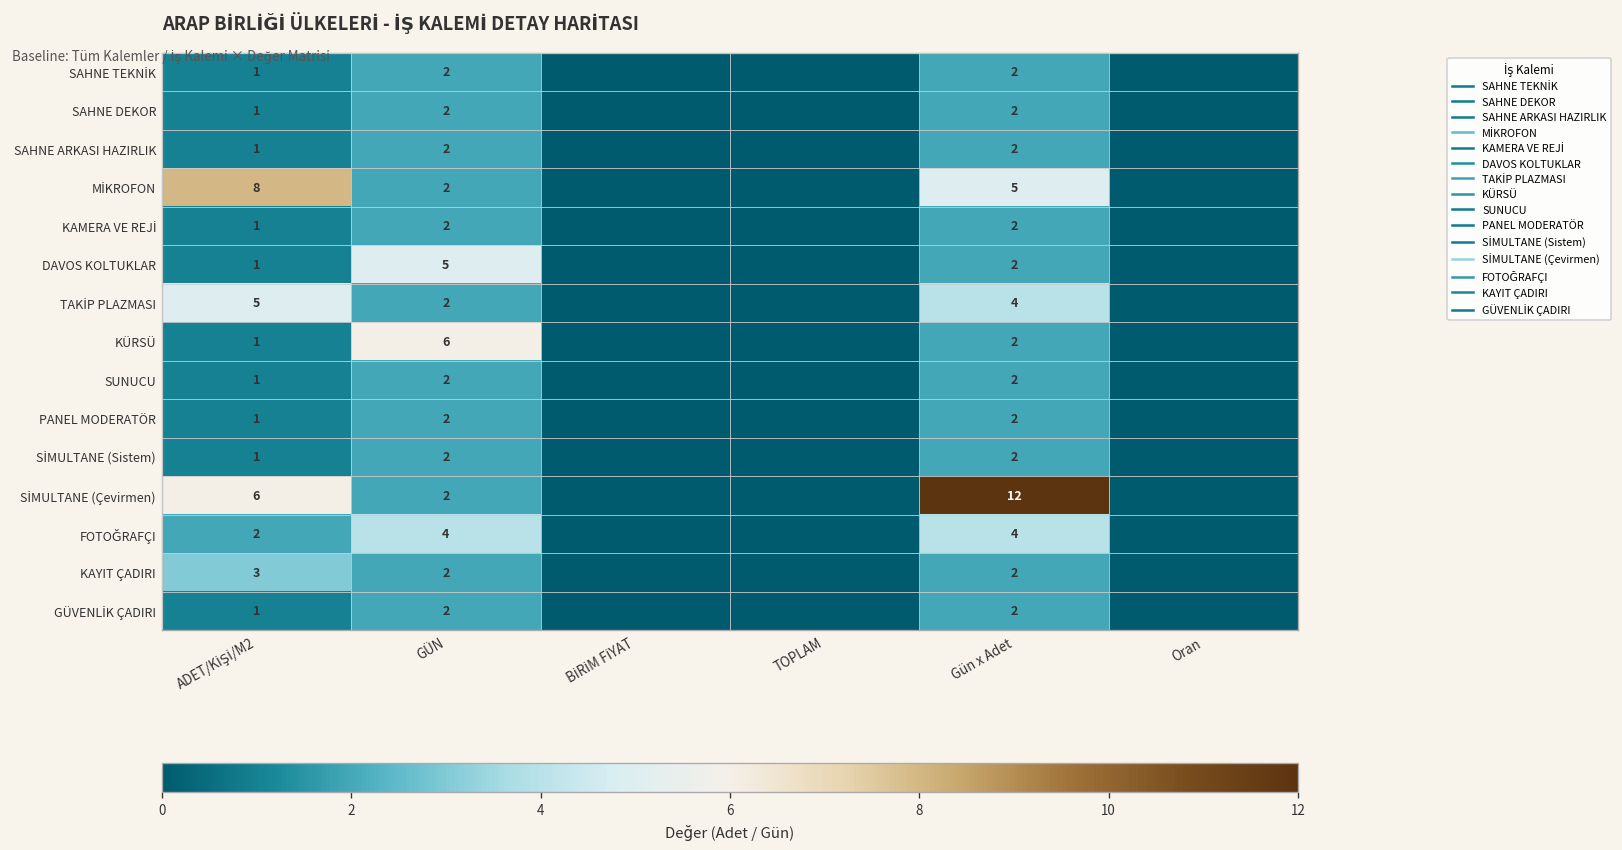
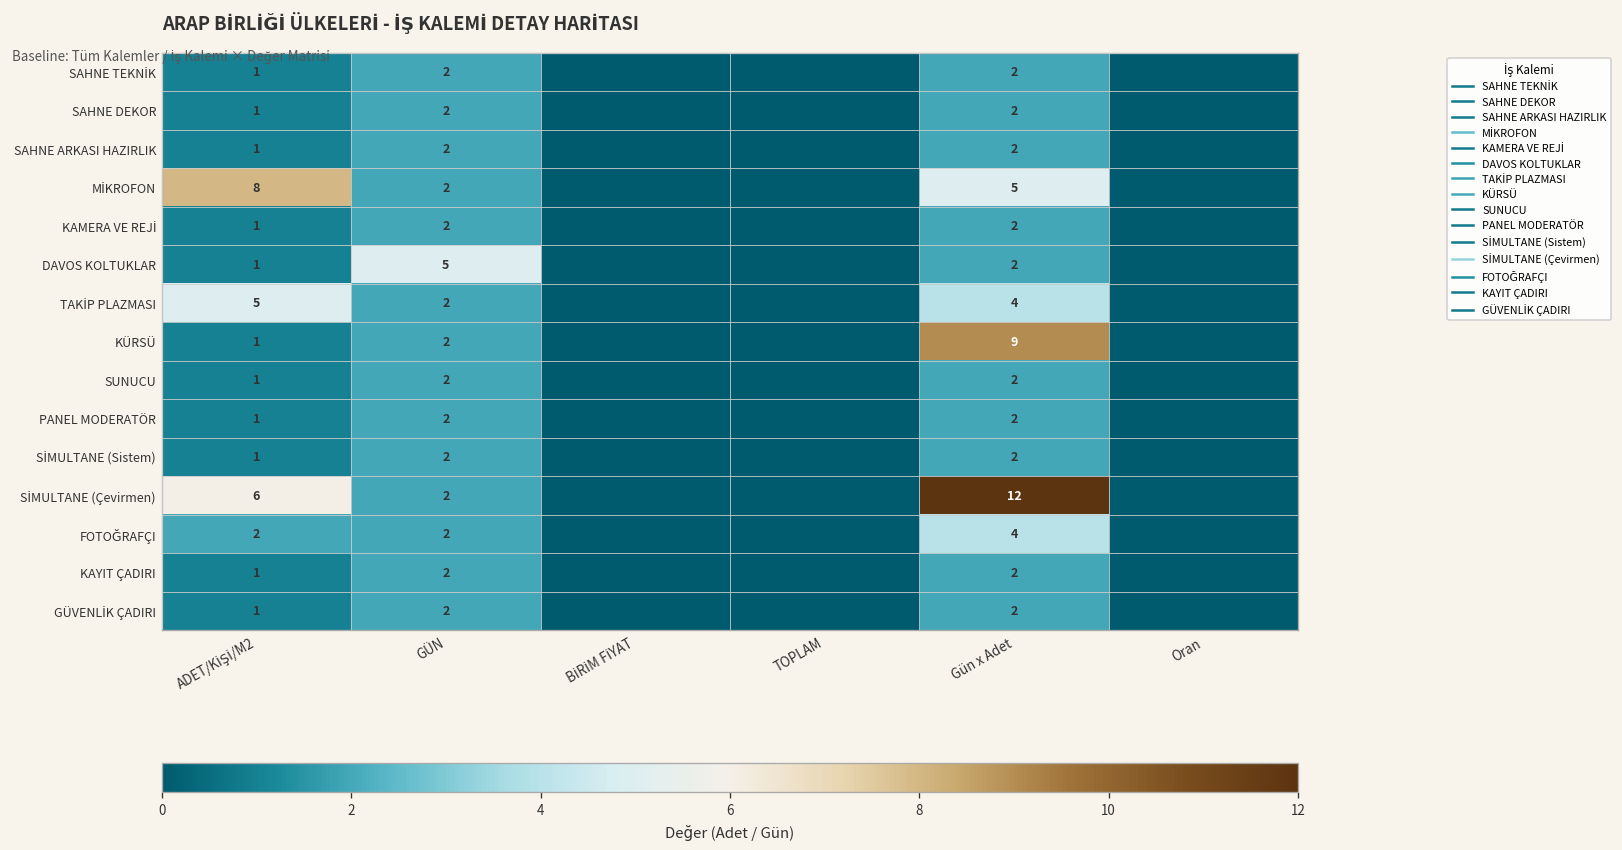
KÜRSÜ, GÜN: 6 -> 2
KÜRSÜ, Gün x Adet: 2 -> 9
FOTOĞRAFÇI, GÜN: 4 -> 2
KAYIT ÇADIRI, ADET/KİŞİ/M2: 3 -> 1
